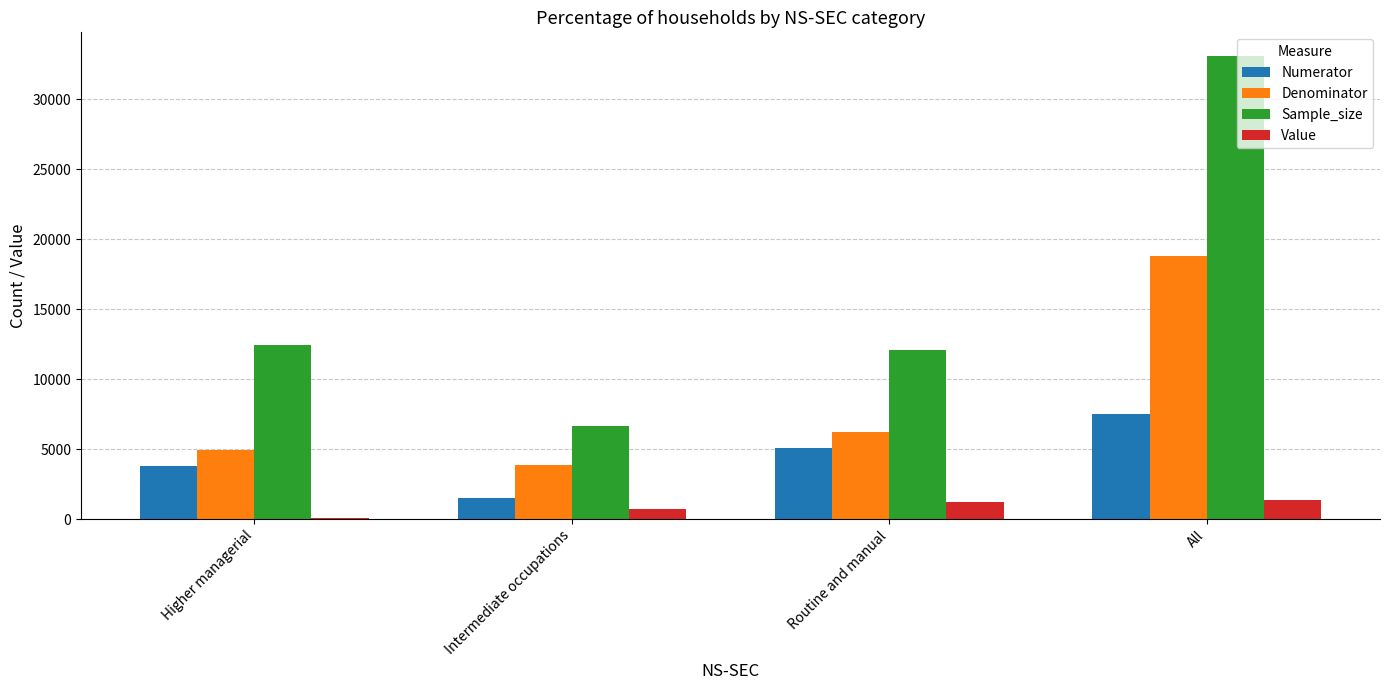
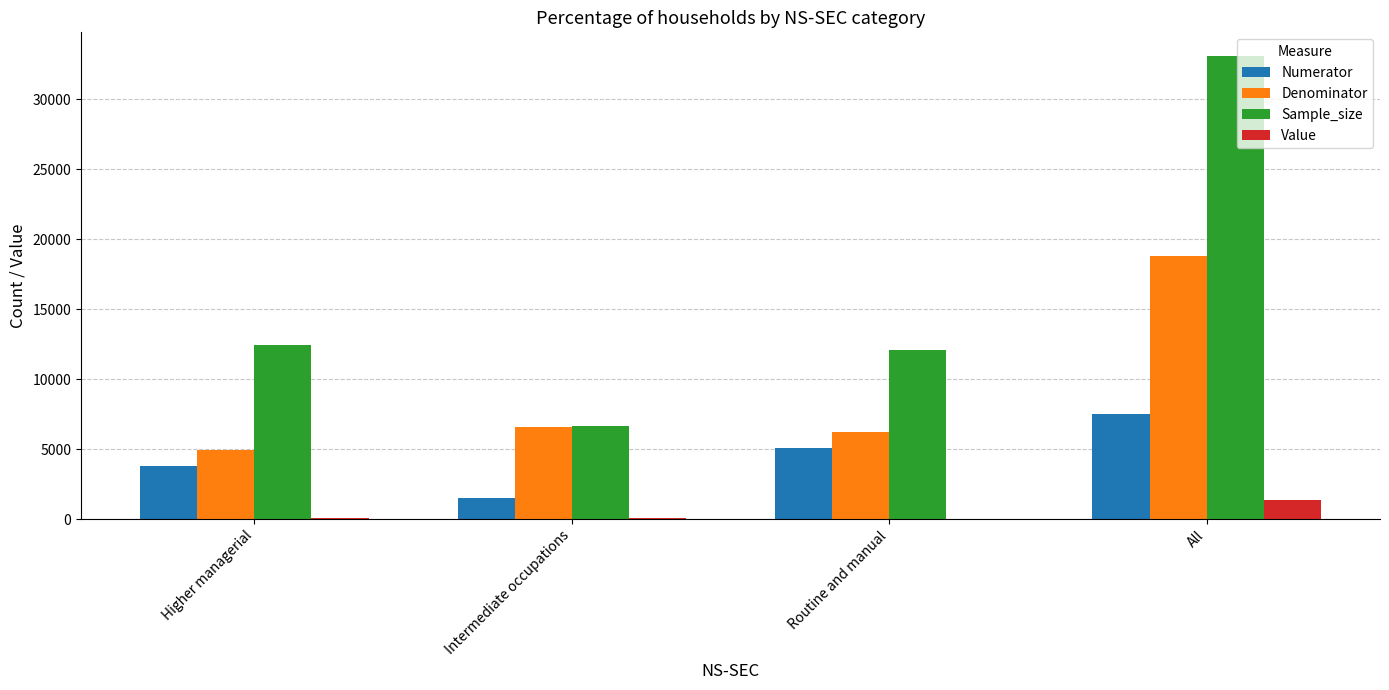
Denominator, Intermediate occupations: 3900 -> 6600
Value, Intermediate occupations: 700 -> 0
Value, Routine and manual: 1200 -> 0
